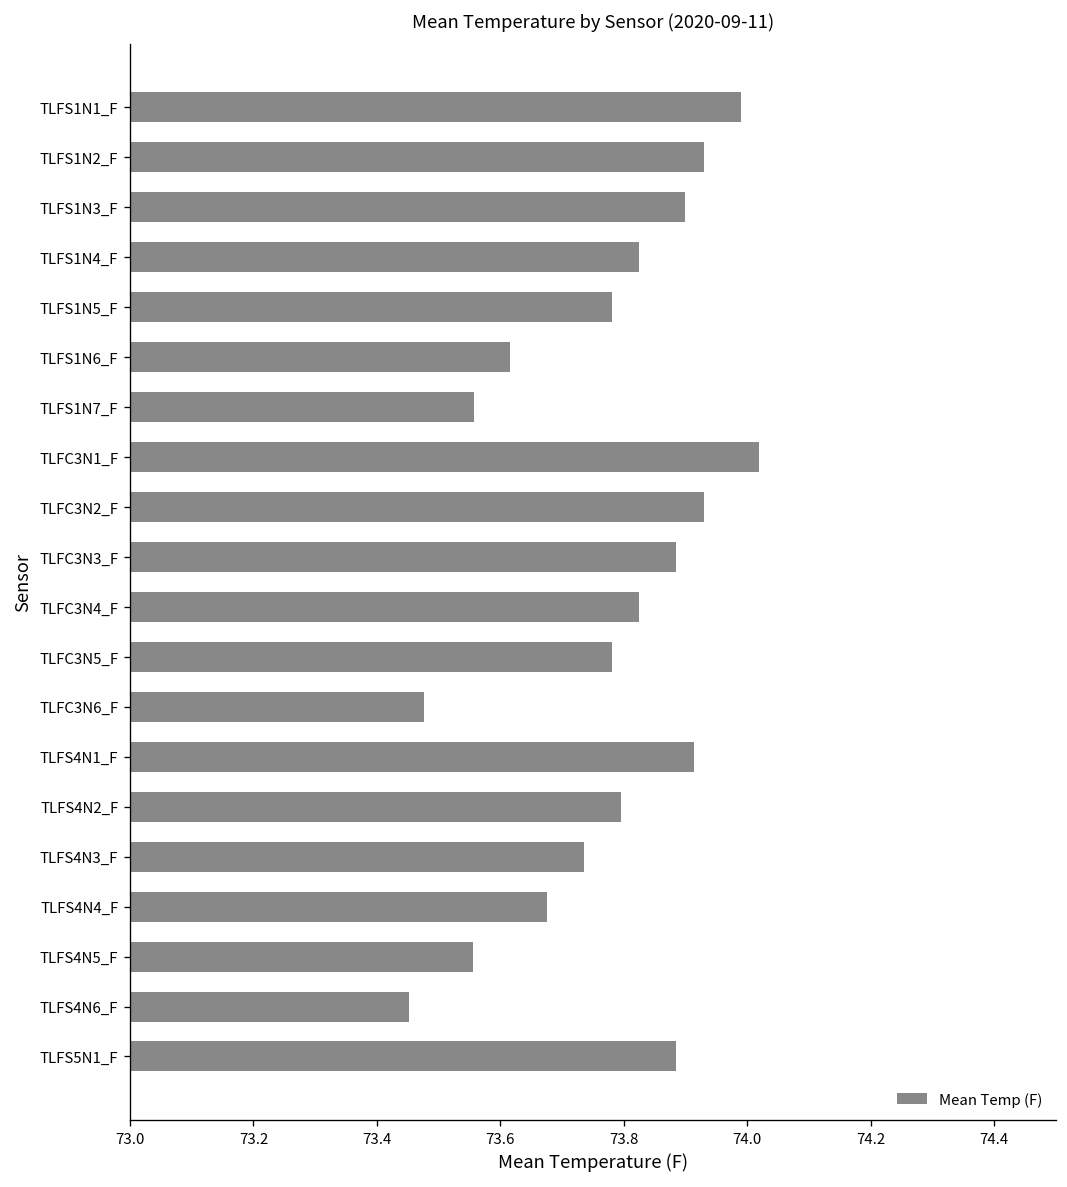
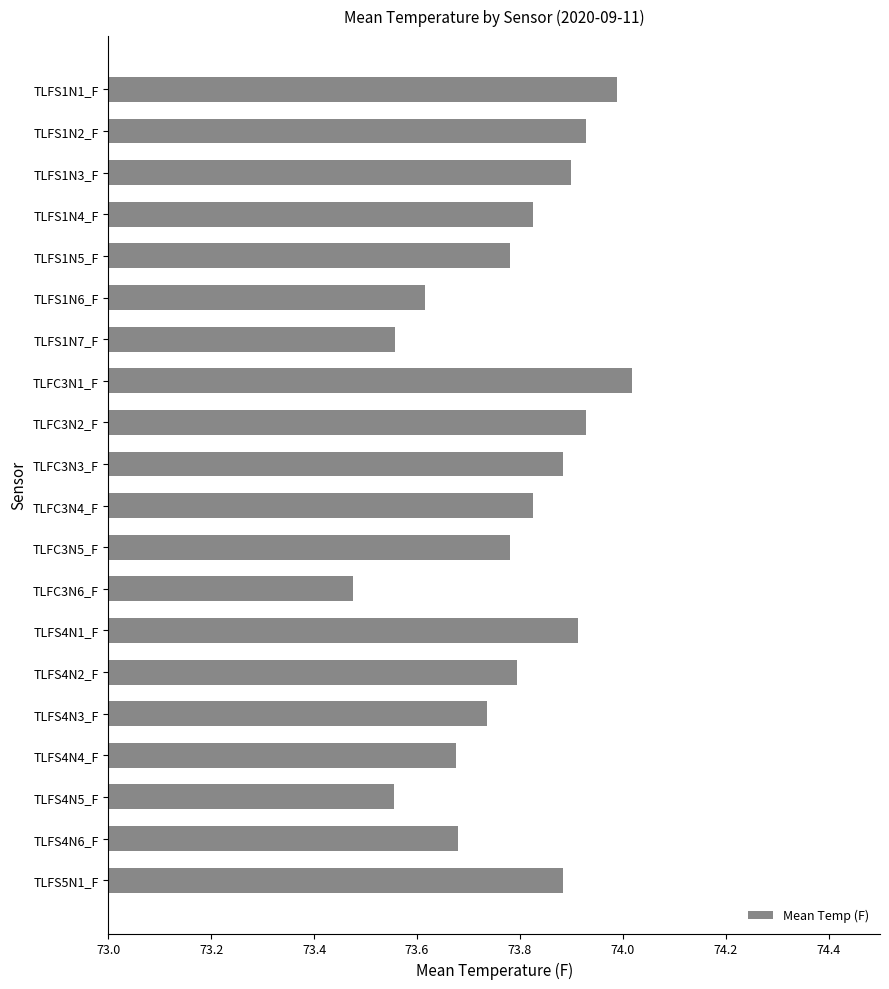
TLFS4N6_F: 73.45 -> 73.68
